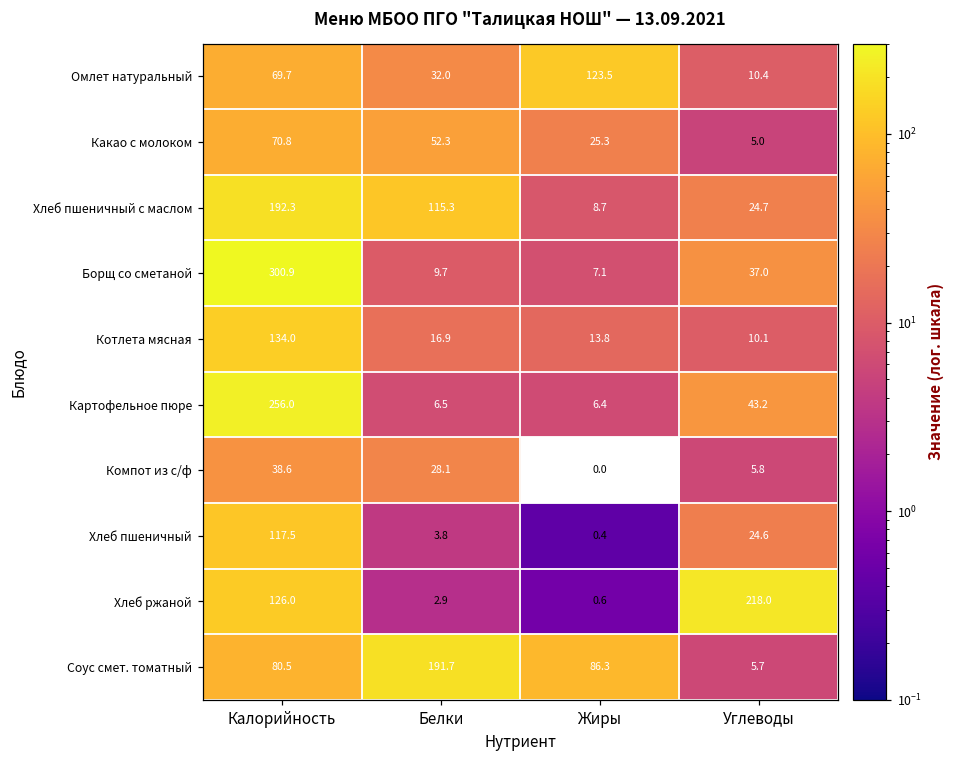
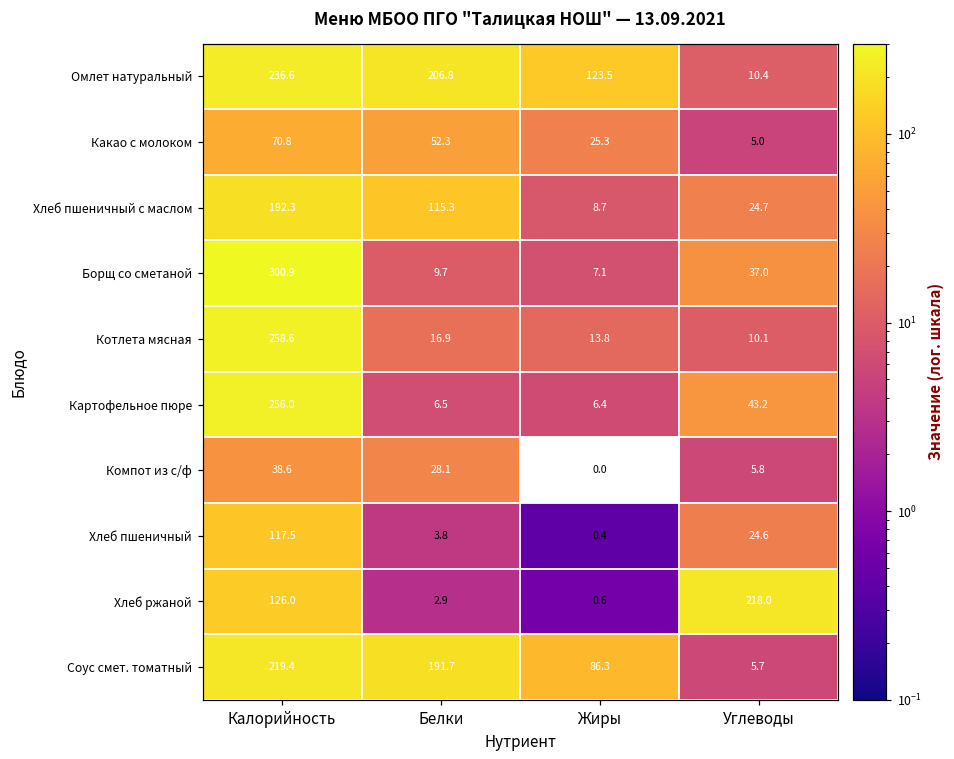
Омлет натуральный, Калорийность: 69.7 -> 236.6
Омлет натуральный, Белки: 32.0 -> 206.8
Котлета мясная, Калорийность: 134.0 -> 258.6
Соус смет. томатный, Калорийность: 80.5 -> 219.4
